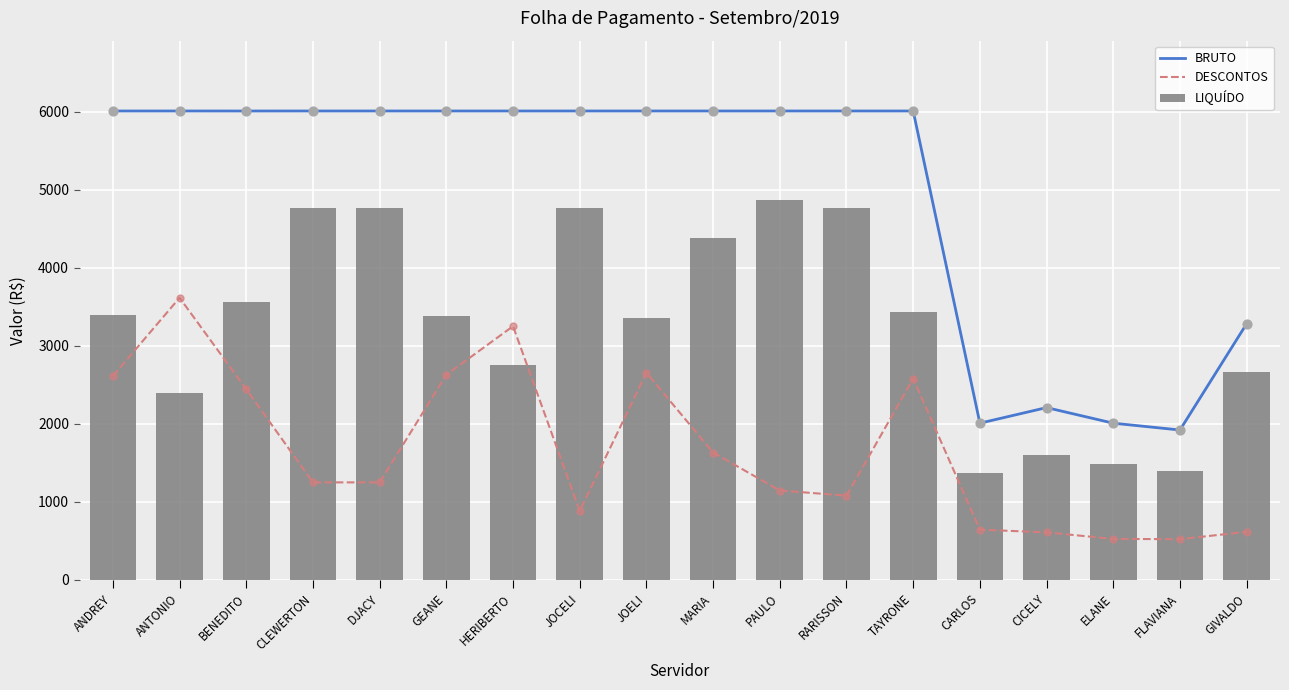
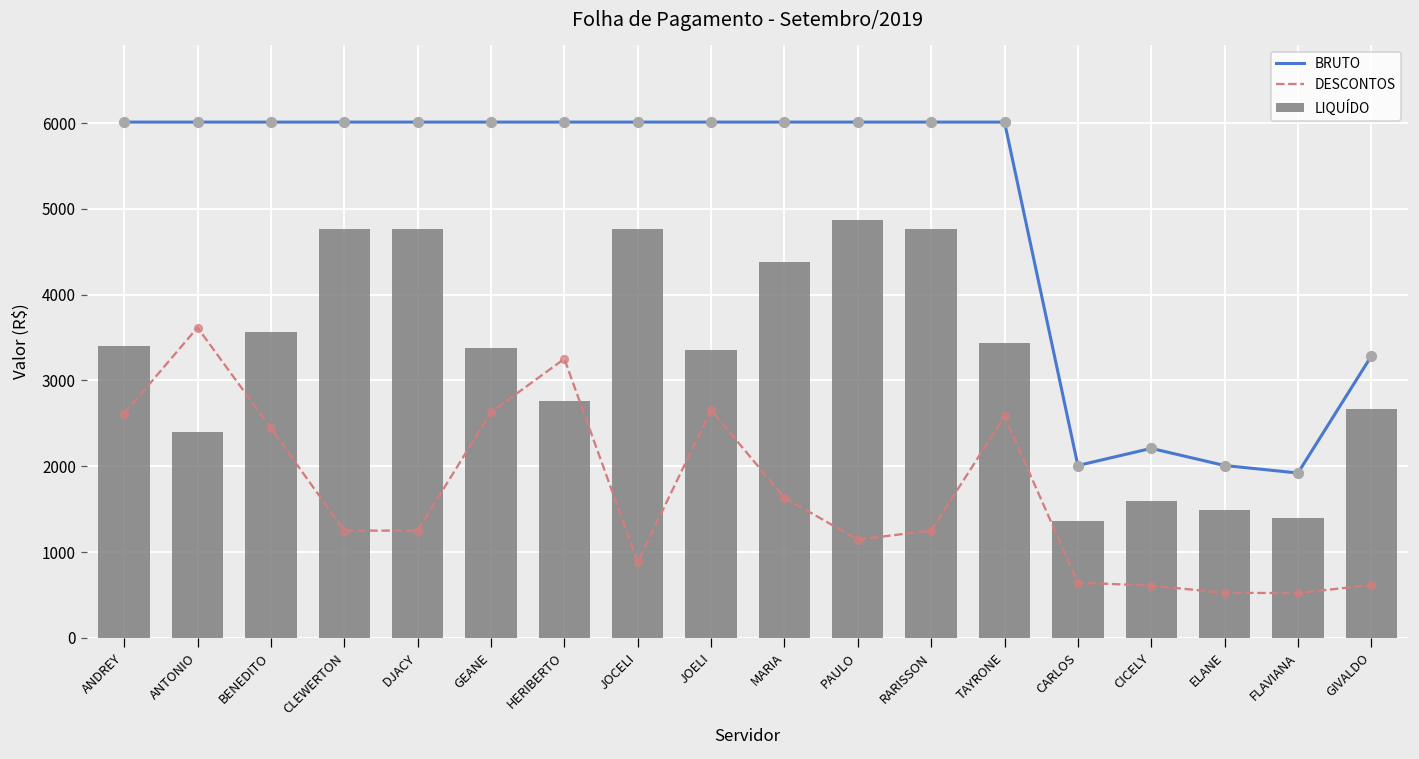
DESCONTOS, RARISSON: 1100 -> 1200
